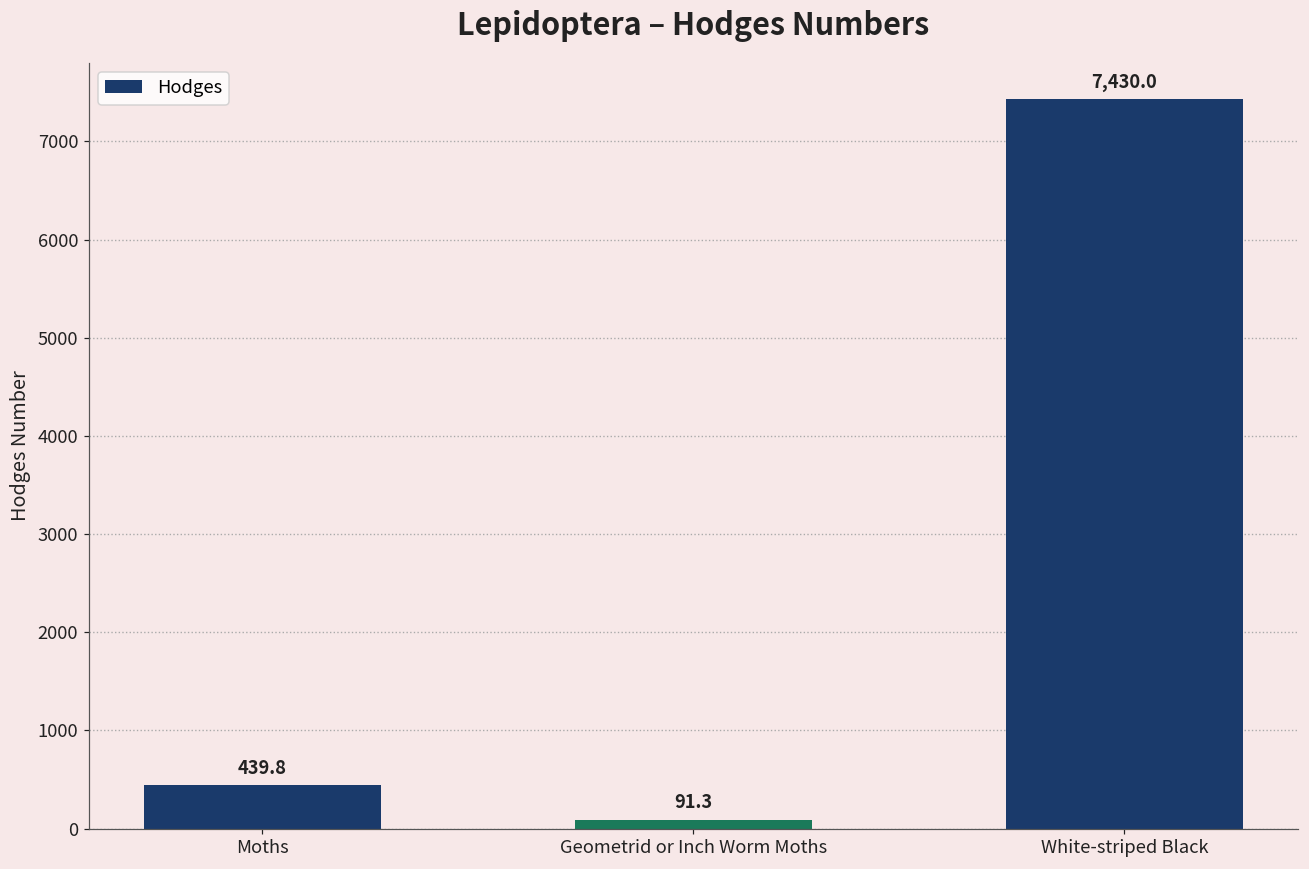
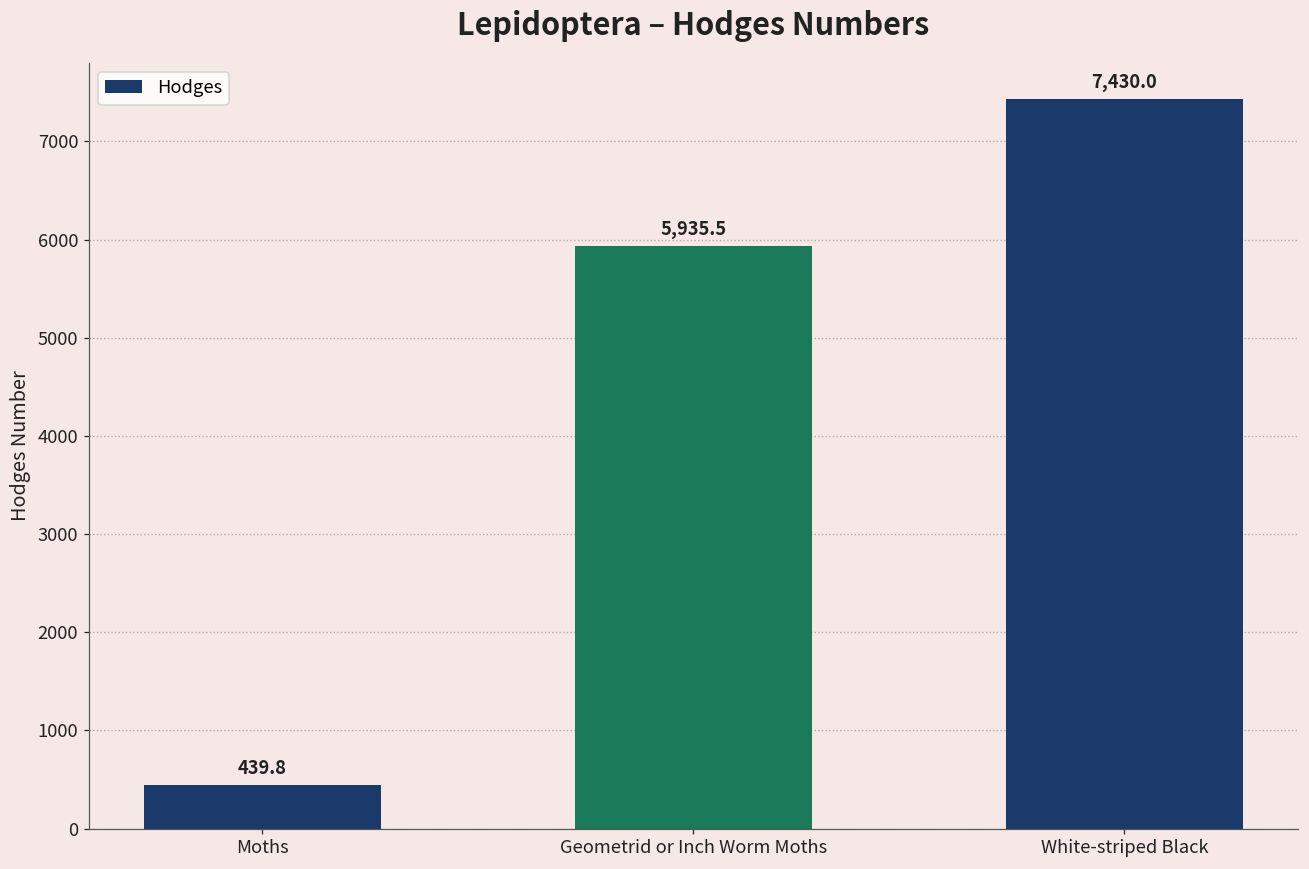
Geometrid or Inch Worm Moths: 91.3 -> 5,935.5
